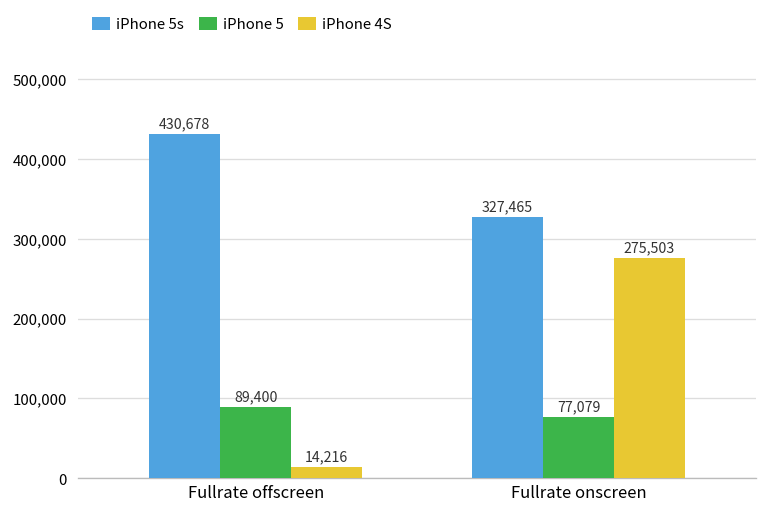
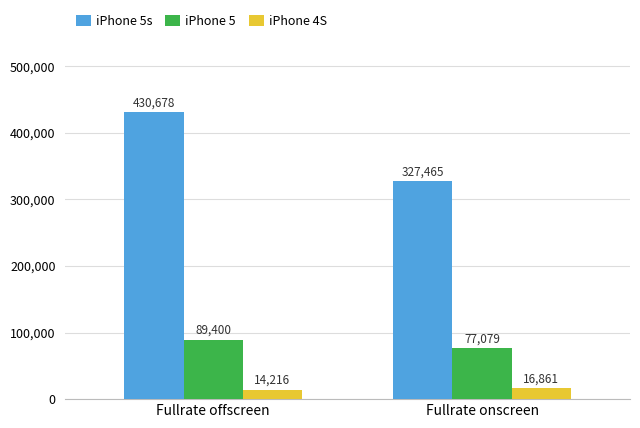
iPhone 4S, Fullrate onscreen: 275,503 -> 16,861
